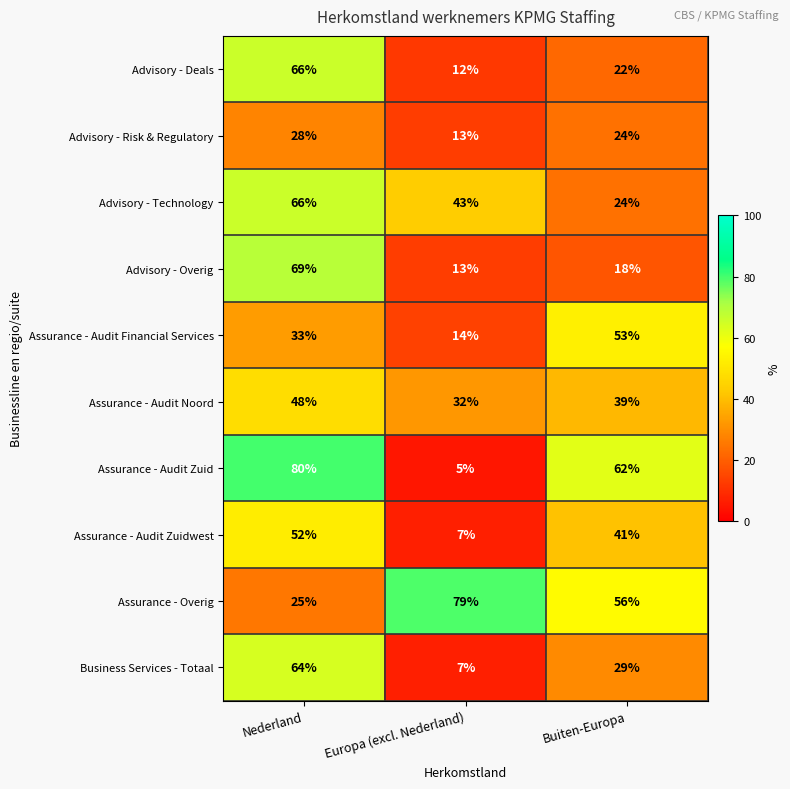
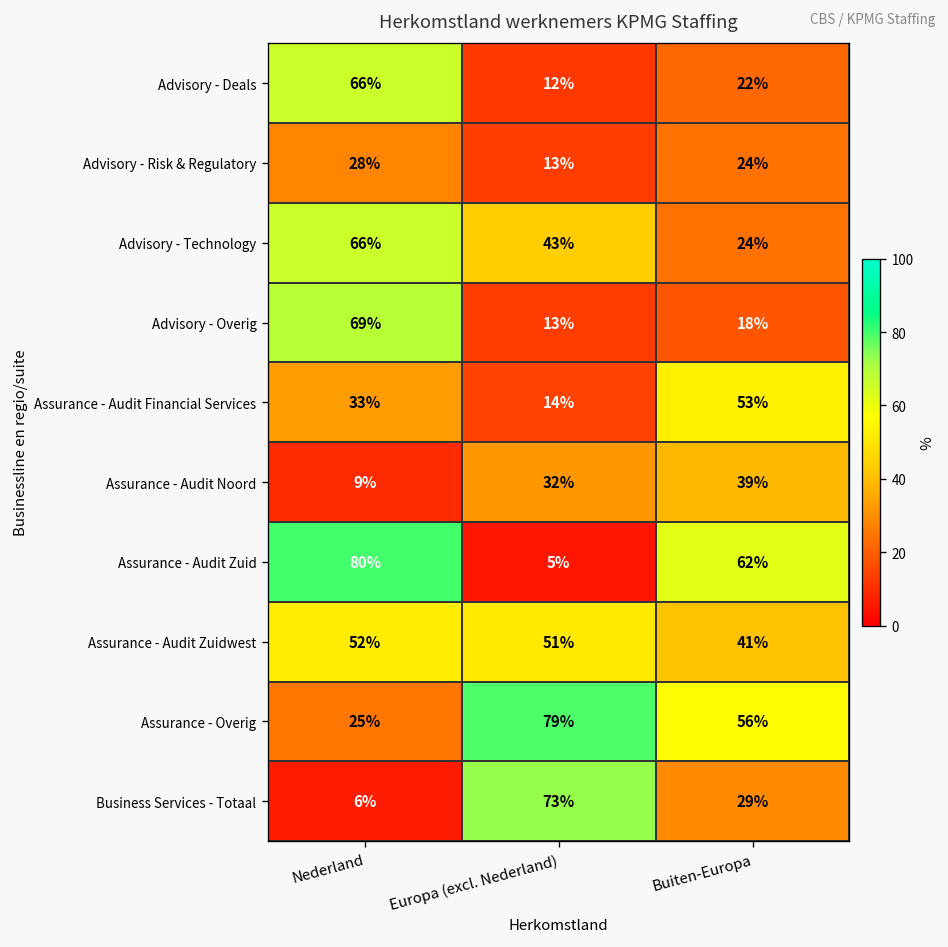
Assurance - Audit Noord, Nederland: 48% -> 9%
Assurance - Audit Zuidwest, Europa (excl. Nederland): 7% -> 51%
Business Services - Totaal, Nederland: 64% -> 6%
Business Services - Totaal, Europa (excl. Nederland): 7% -> 73%
